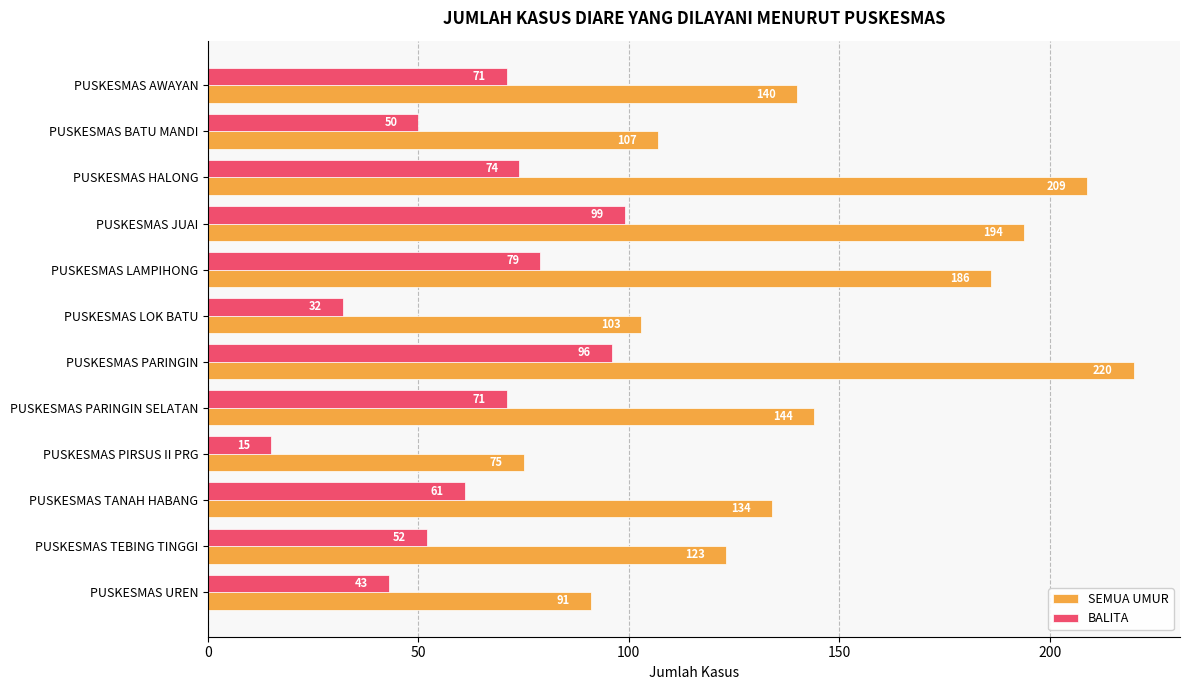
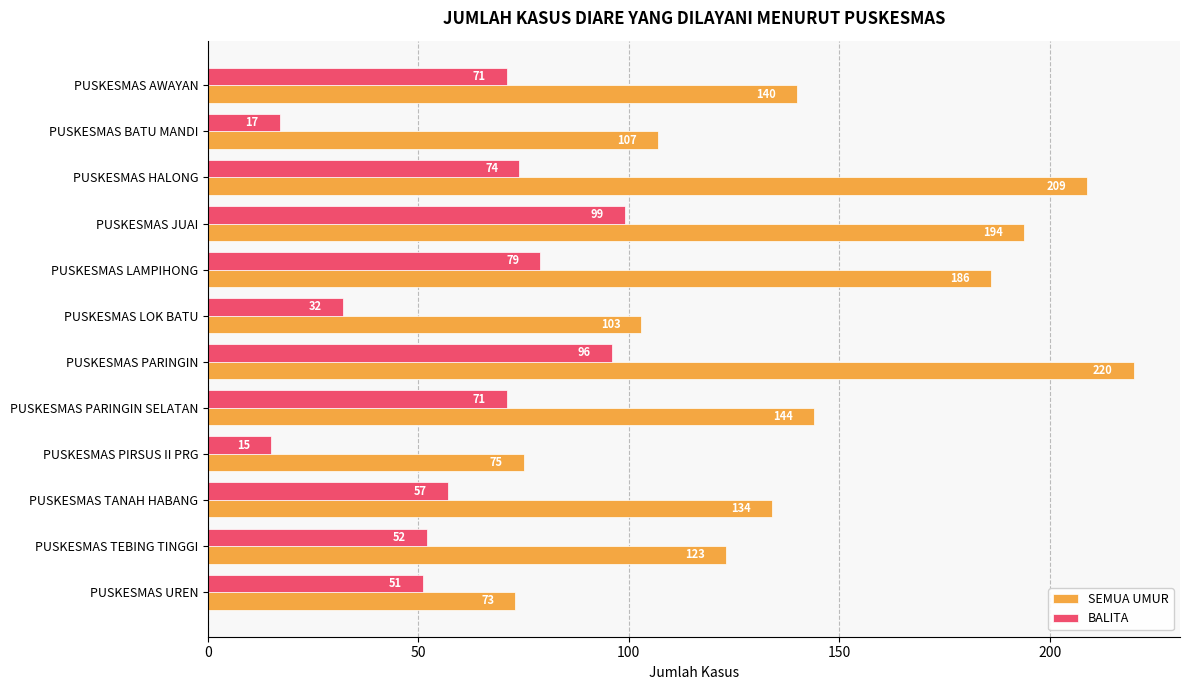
BALITA, PUSKESMAS BATU MANDI: 50 -> 17
BALITA, PUSKESMAS TANAH HABANG: 61 -> 57
BALITA, PUSKESMAS UREN: 43 -> 51
SEMUA UMUR, PUSKESMAS UREN: 91 -> 73
